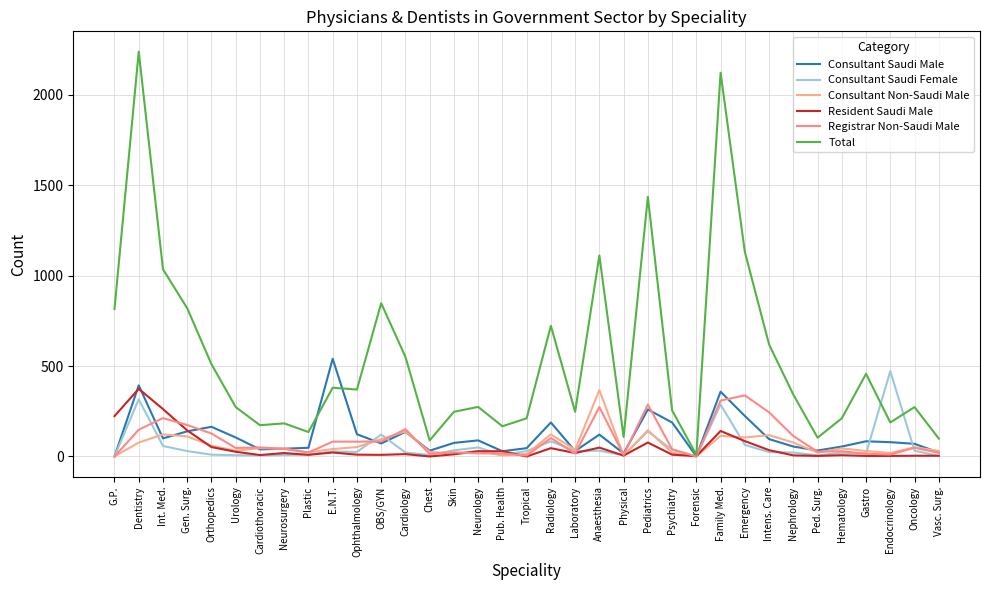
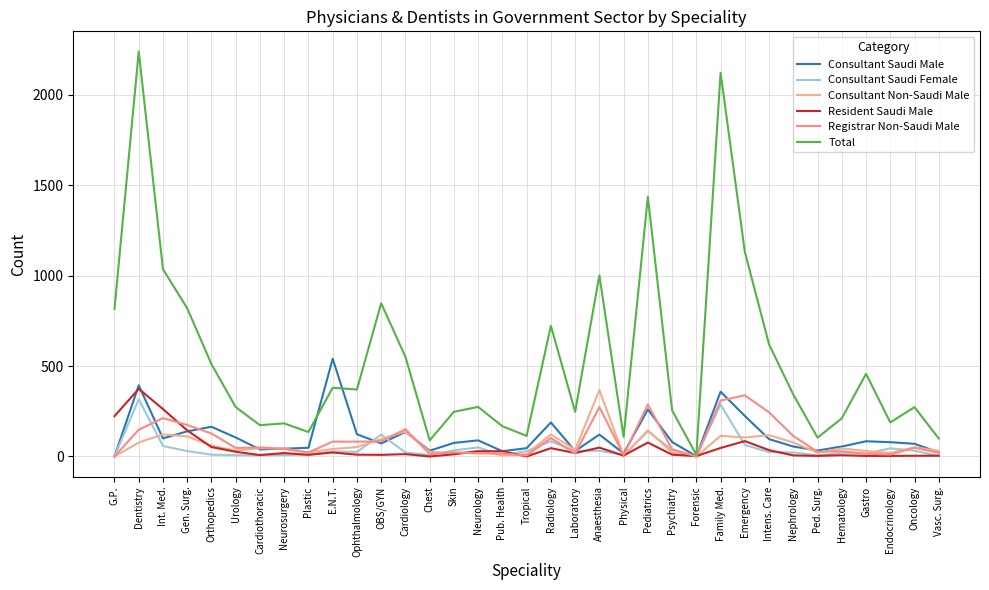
Total, Tropical: 210 -> 110
Total, Anaesthesia: 1110 -> 1000
Consultant Saudi Male, Psychiatry: 190 -> 80
Resident Saudi Male, Family Med.: 140 -> 50
Consultant Saudi Female, Endocrinology: 470 -> 50
